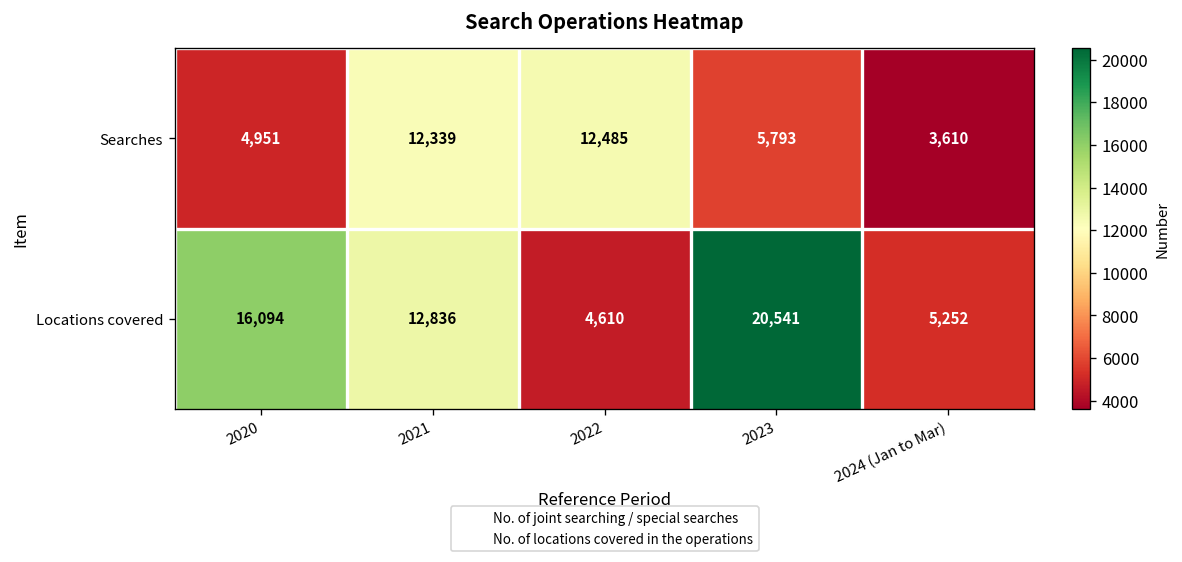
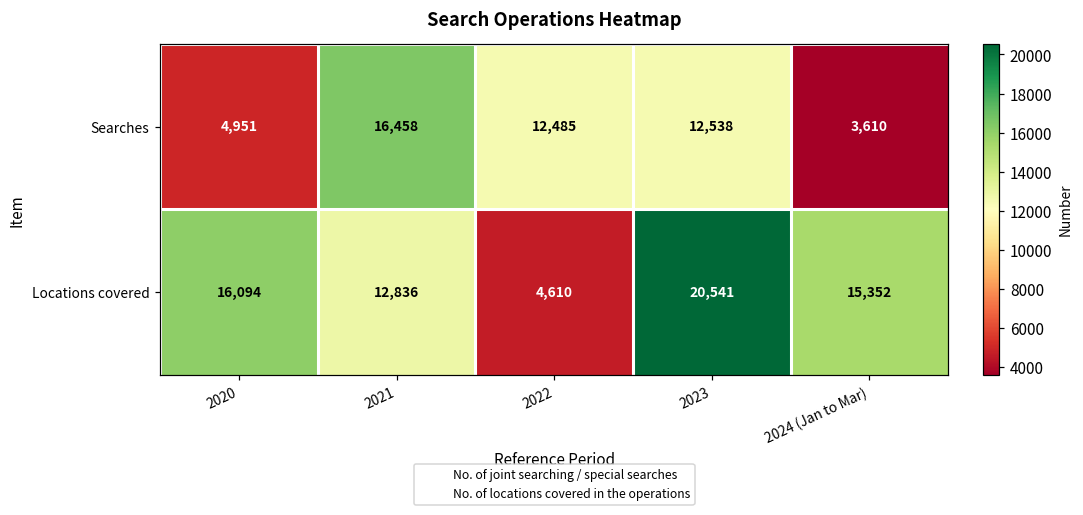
Searches, 2021: 12,339 -> 16,458
Searches, 2023: 5,793 -> 12,538
Locations covered, 2024 (Jan to Mar): 5,252 -> 15,352
